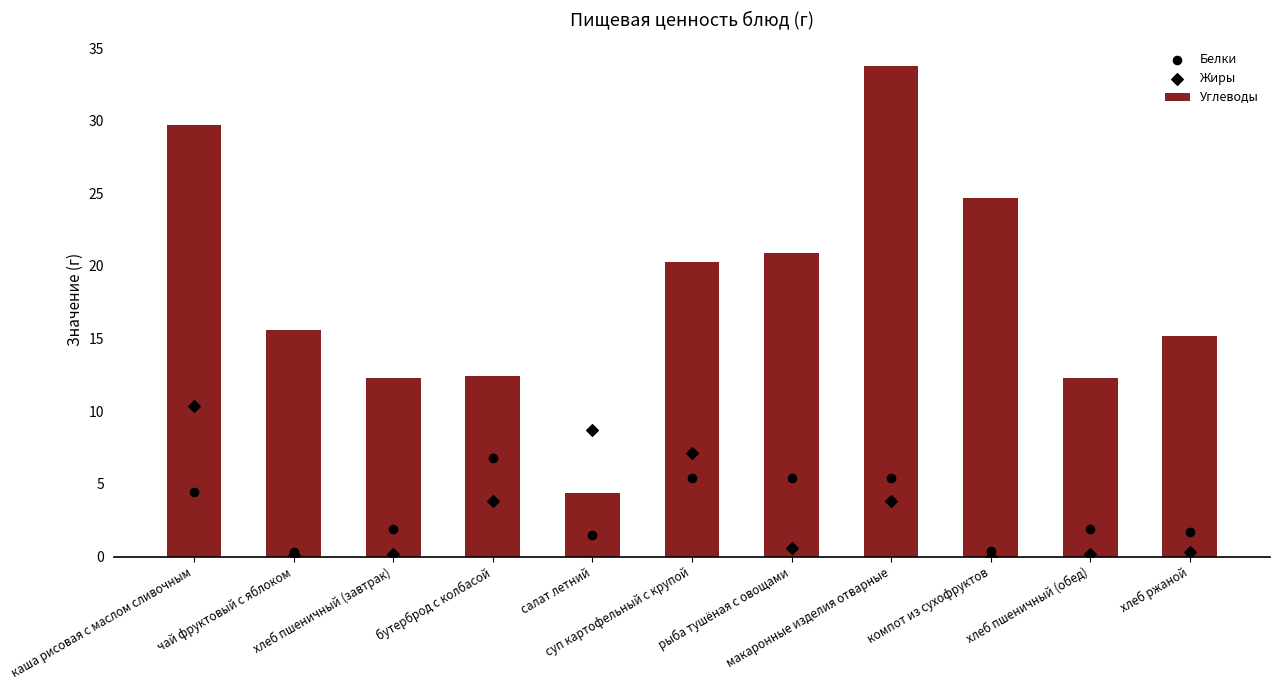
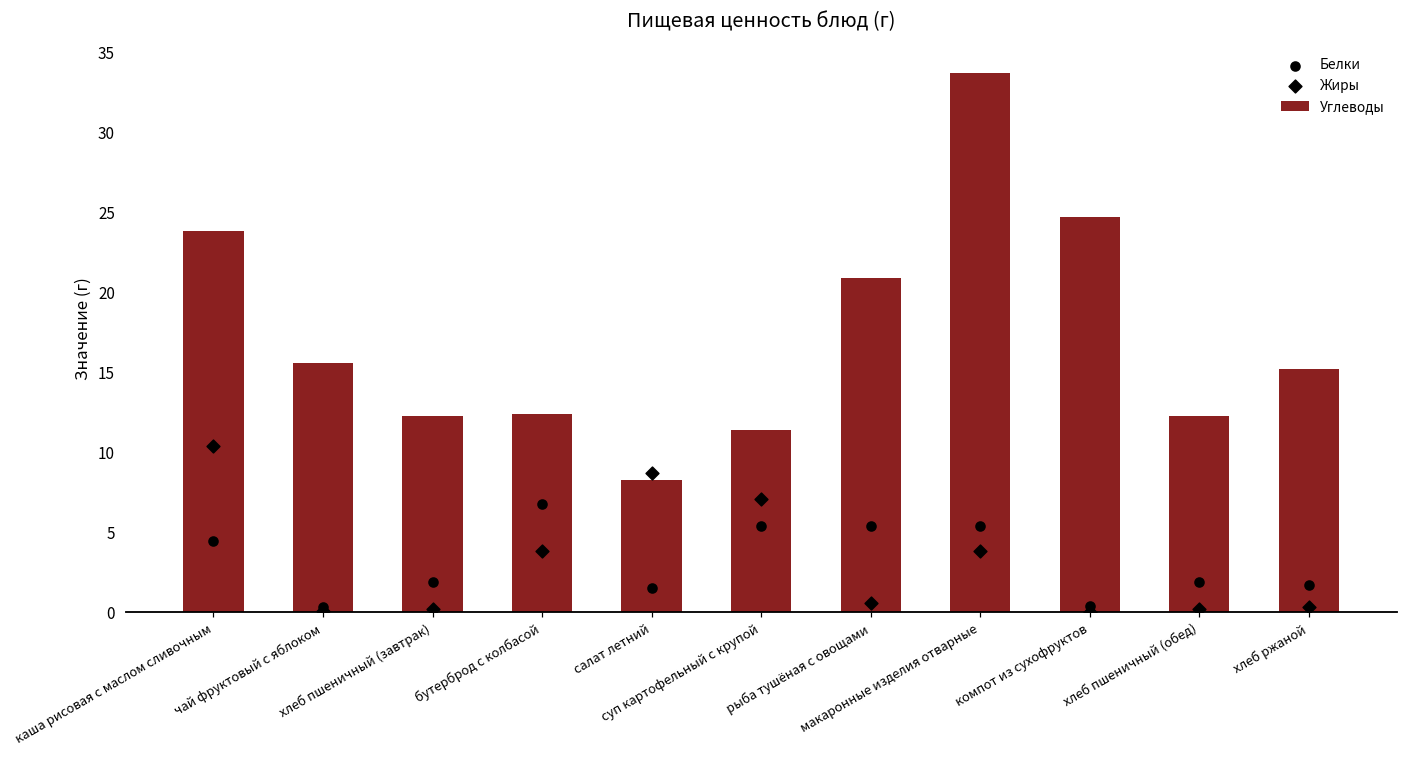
Углеводы, каша рисовая с маслом сливочным: 29.7 -> 23.9
Углеводы, салат летний: 4.4 -> 8.3
Углеводы, суп картофельный с крупой: 20.3 -> 11.4
